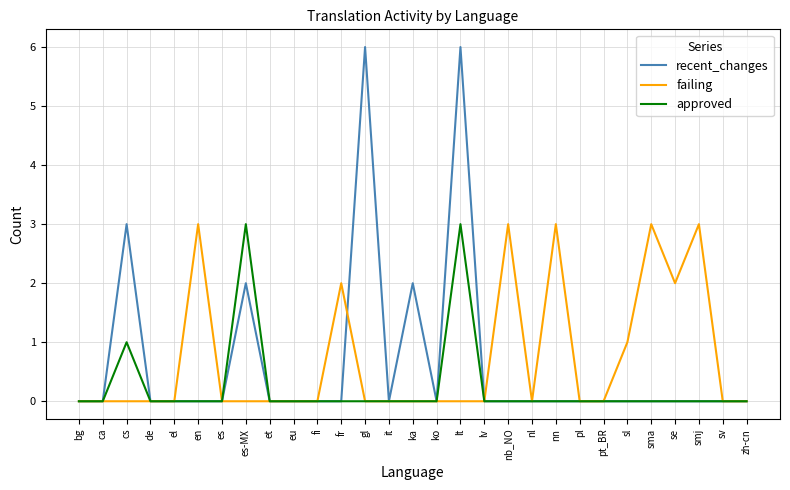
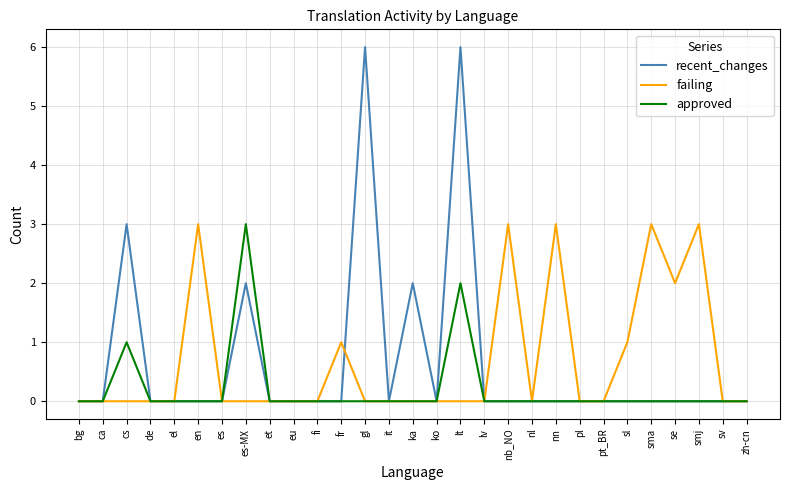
failing, fr: 2 -> 1
approved, lt: 3 -> 2
